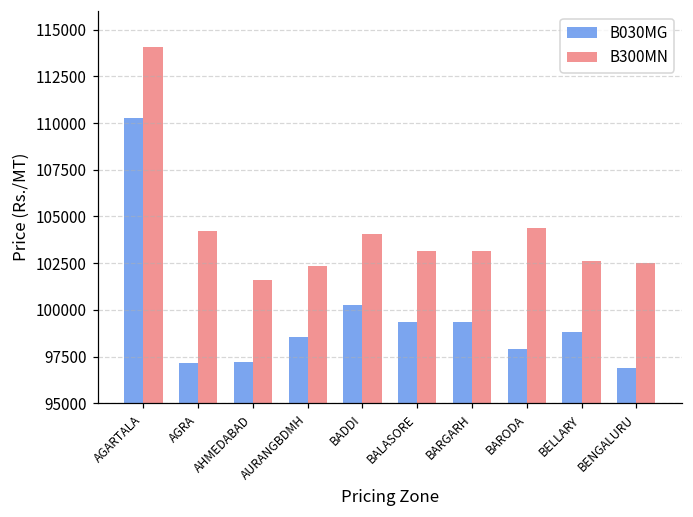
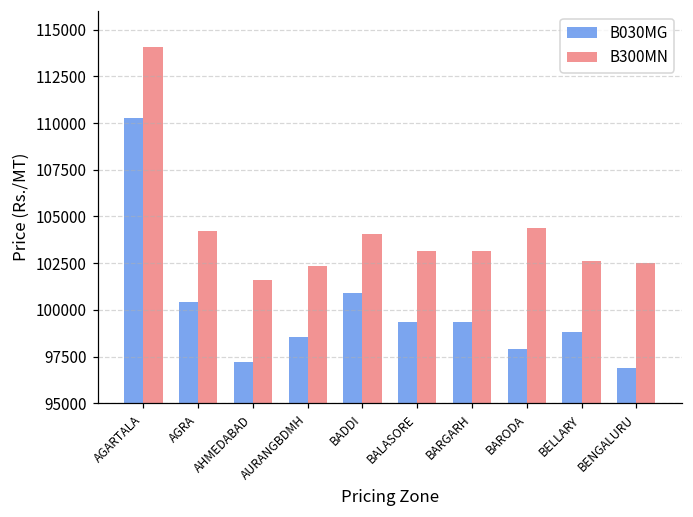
B030MG, AGRA: 97200 -> 100400
B030MG, BADDI: 100300 -> 100900
